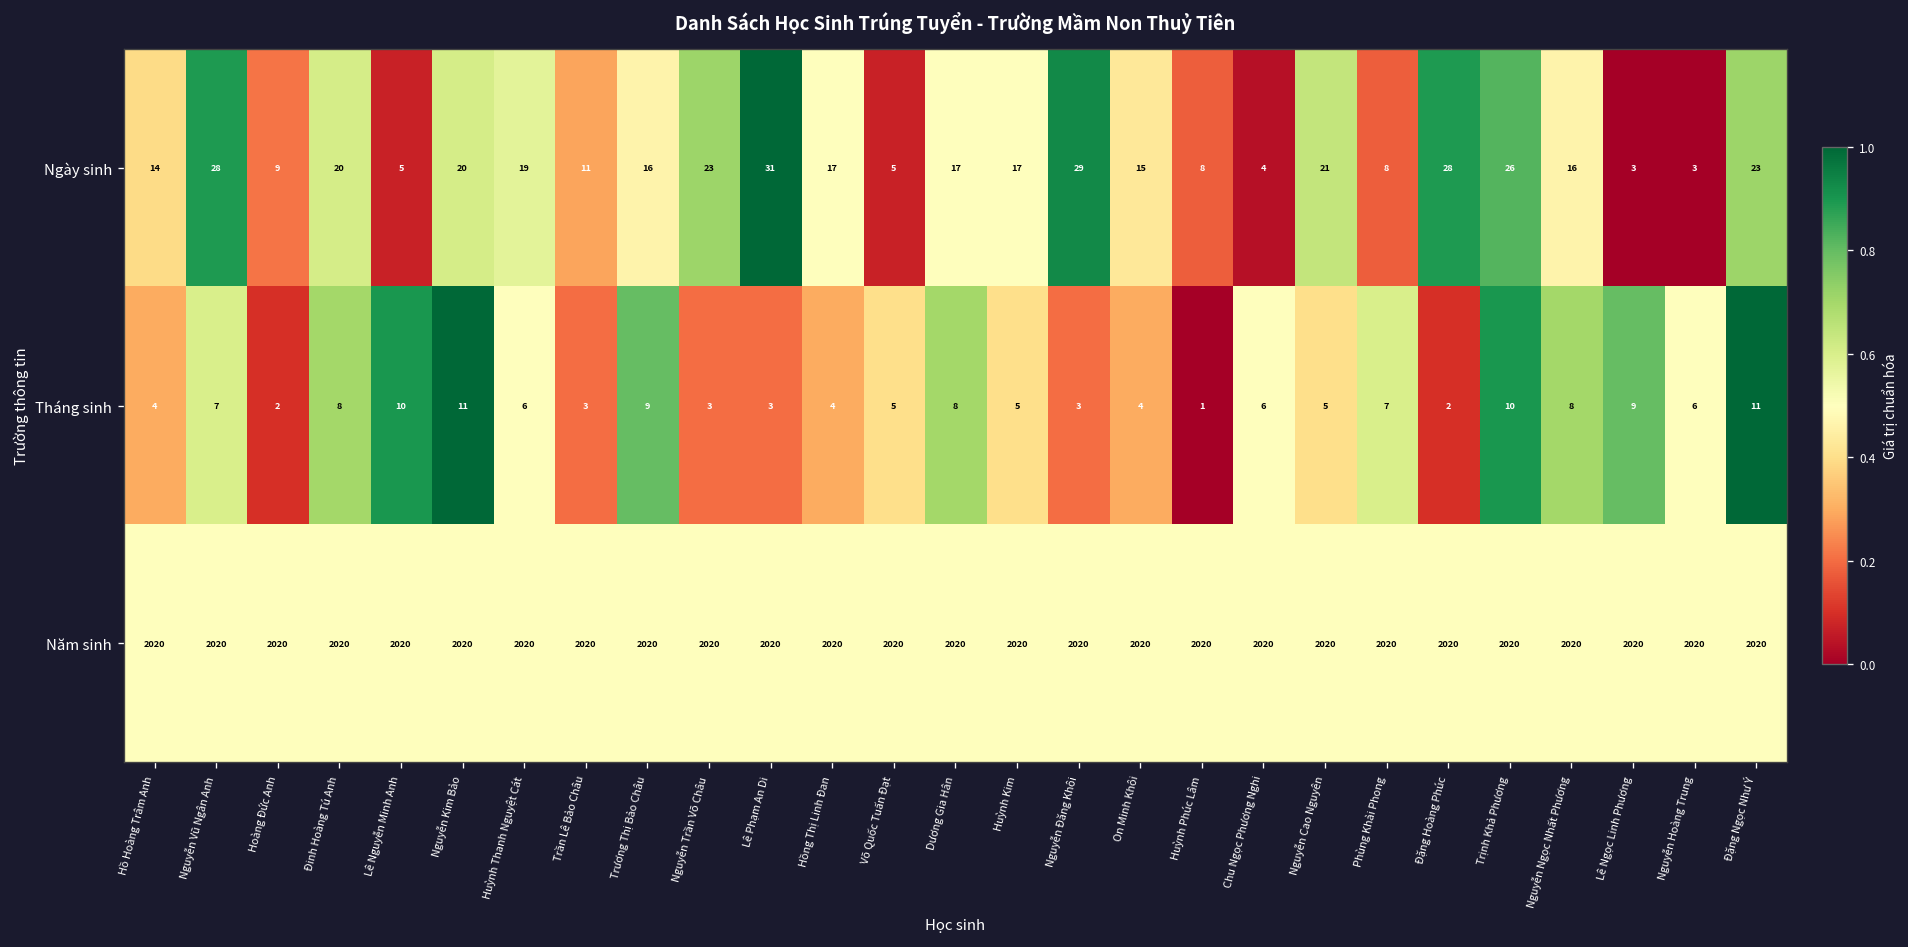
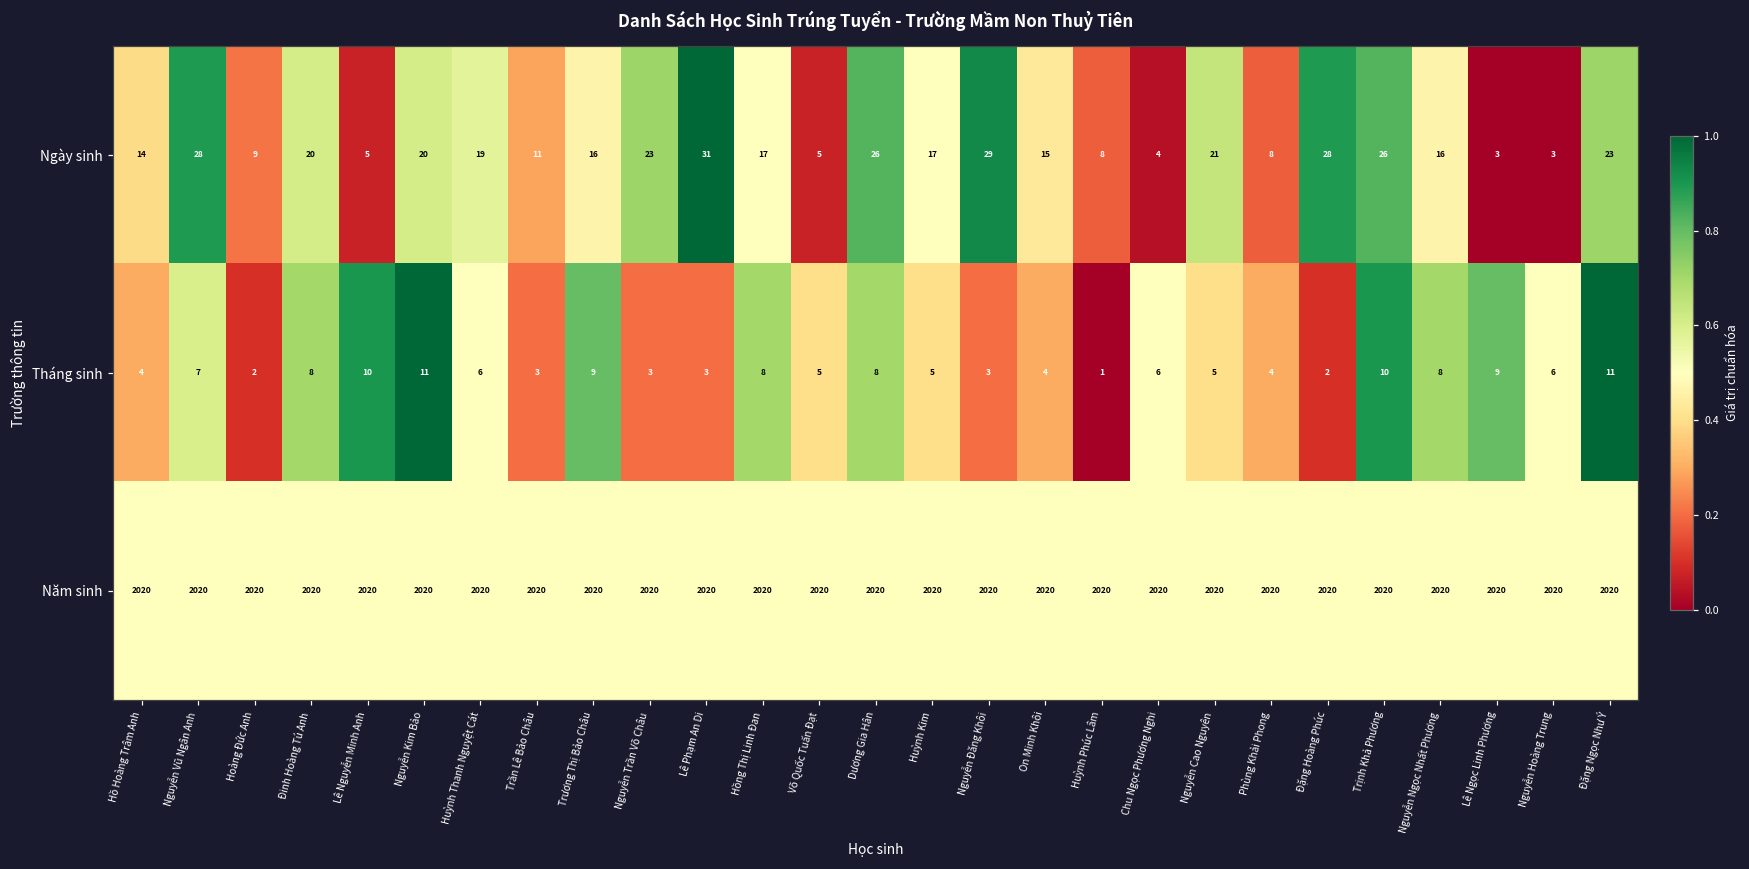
Ngày sinh, Dương Gia Hân: 17 -> 26
Tháng sinh, Hồng Thị Linh Đan: 4 -> 8
Tháng sinh, Phùng Khải Phong: 7 -> 4
